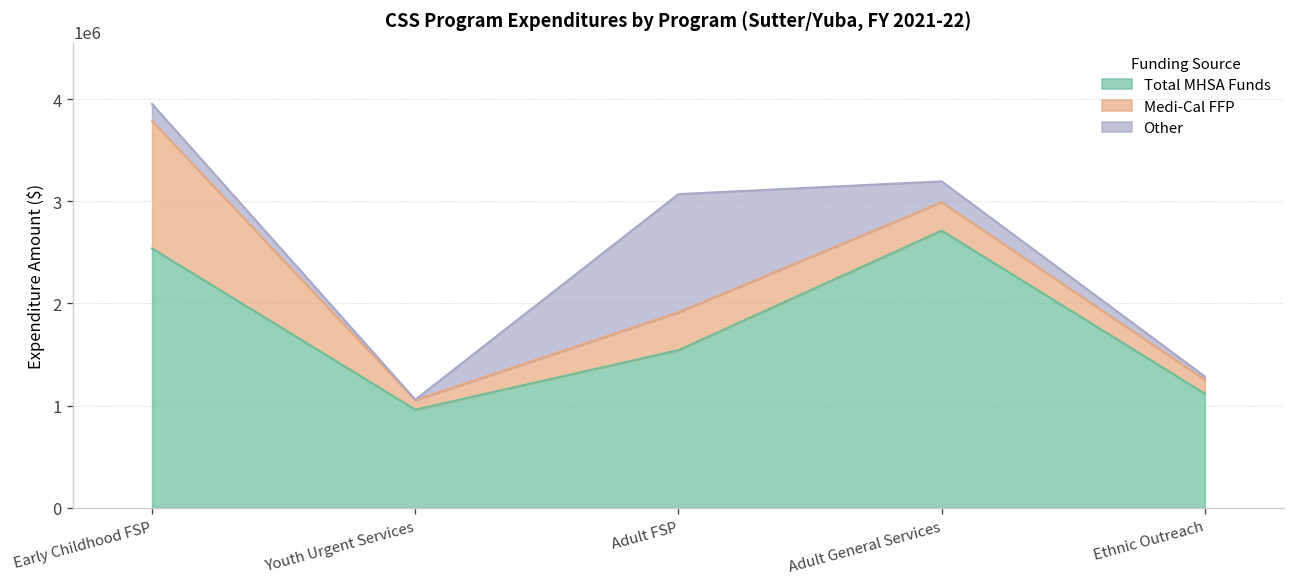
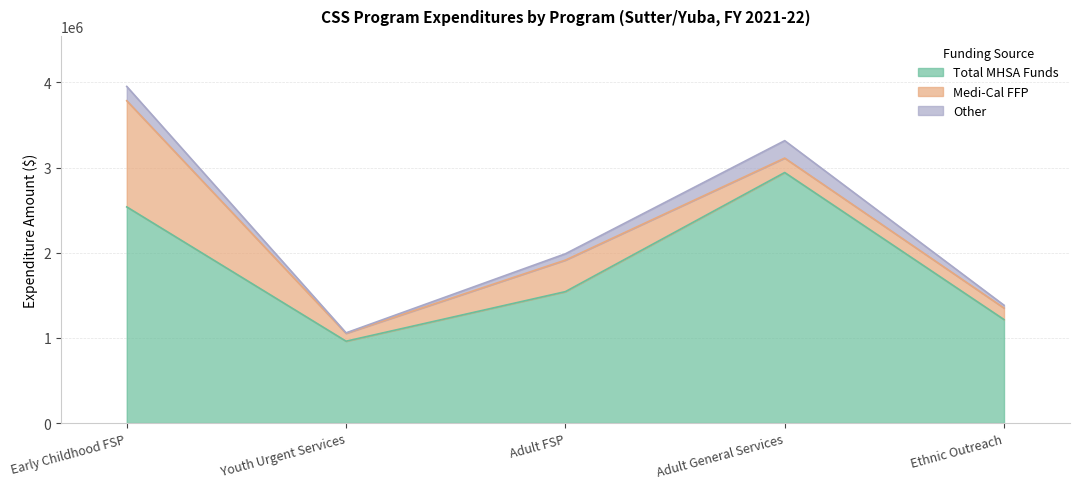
Other, Adult FSP: 1200000 -> 100000
Total MHSA Funds, Adult General Services: 2700000 -> 2900000
Medi-Cal FFP, Adult General Services: 300000 -> 200000
Total MHSA Funds, Ethnic Outreach: 1100000 -> 1200000
